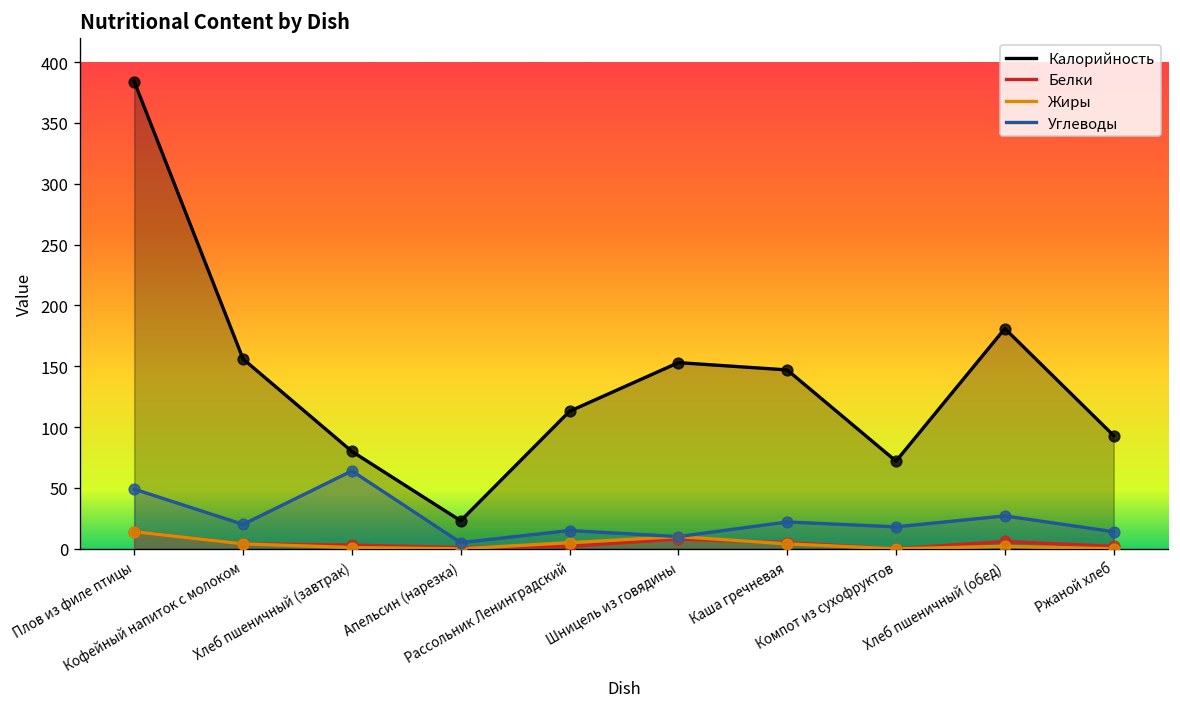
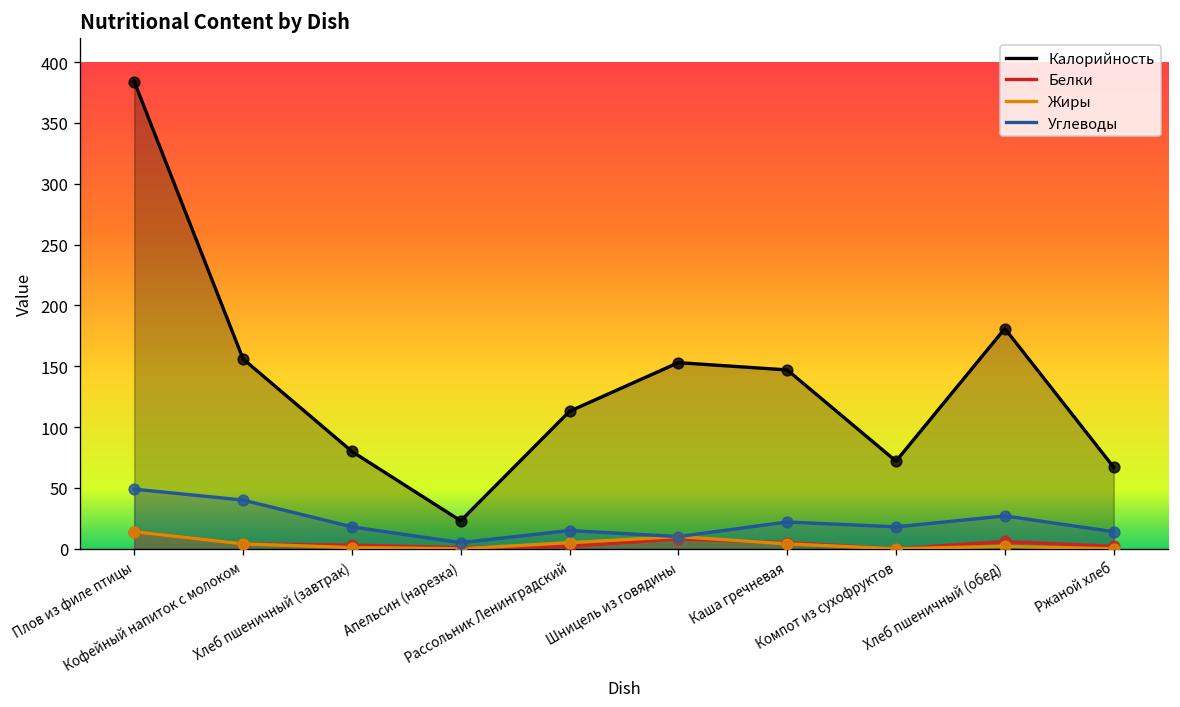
Углеводы, Кофейный напиток с молоком: 20 -> 40
Углеводы, Хлеб пшеничный (завтрак): 64 -> 18
Калорийность, Ржаной хлеб: 93 -> 67
